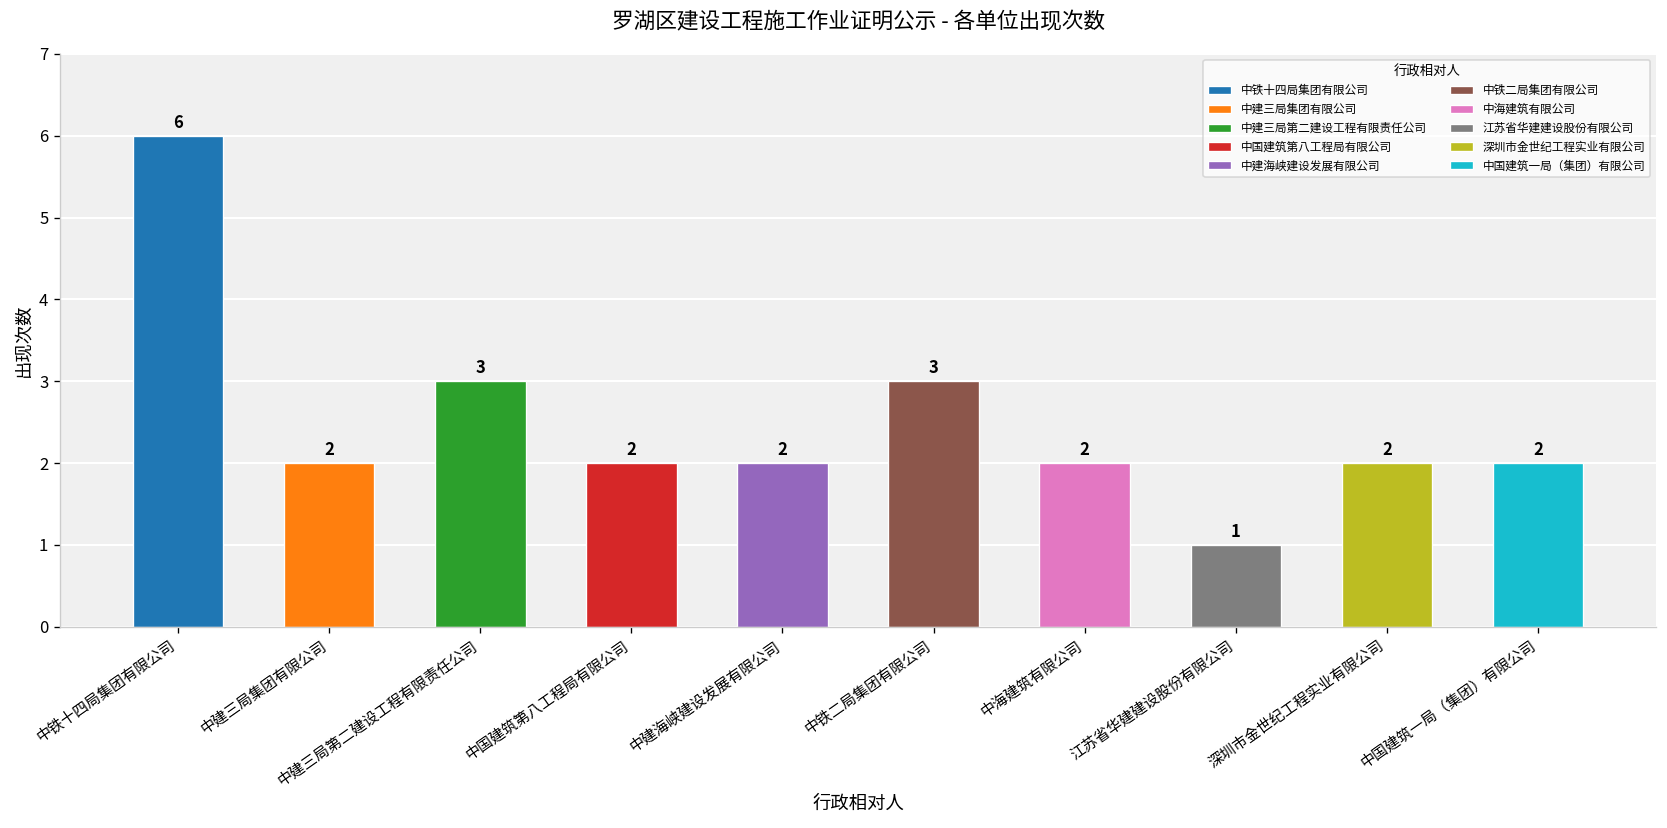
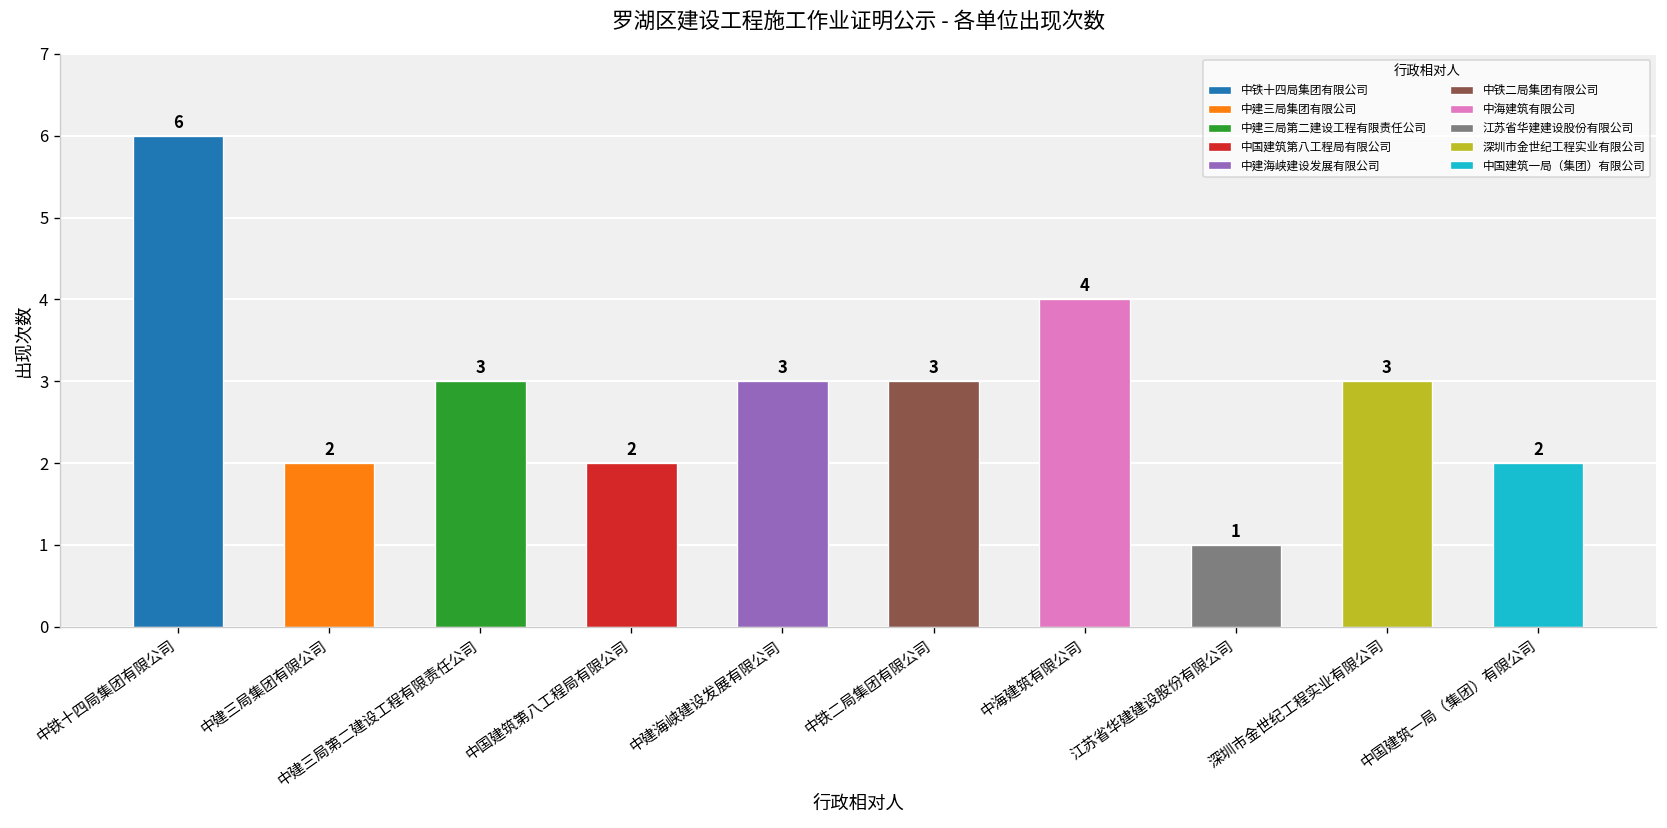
中建海峡建设发展有限公司: 2 -> 3
中海建筑有限公司: 2 -> 4
深圳市金世纪工程实业有限公司: 2 -> 3
